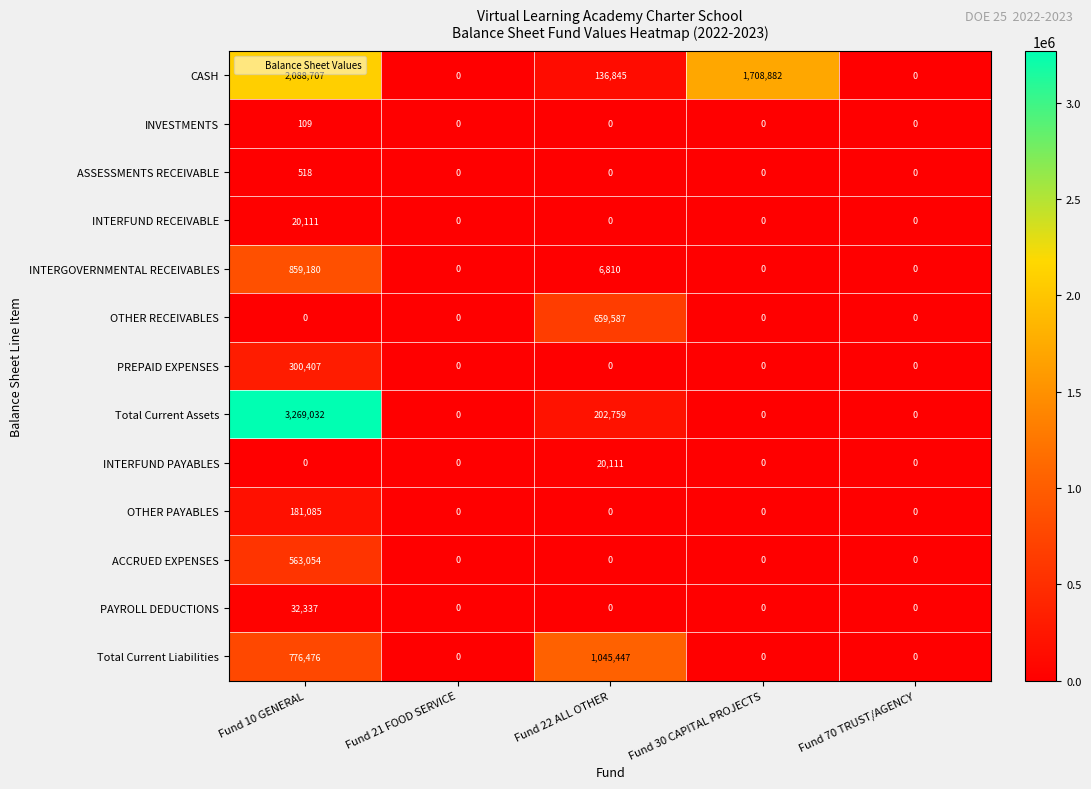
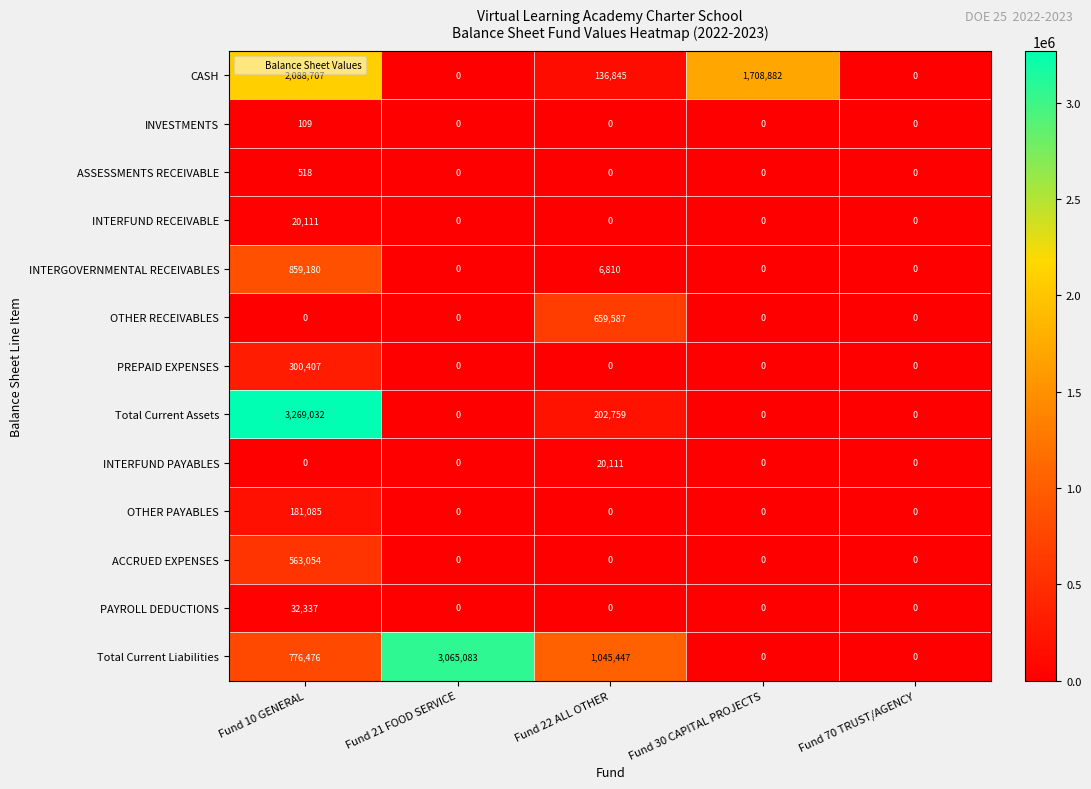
Total Current Liabilities, Fund 21 FOOD SERVICE: 0 -> 3,065,083
